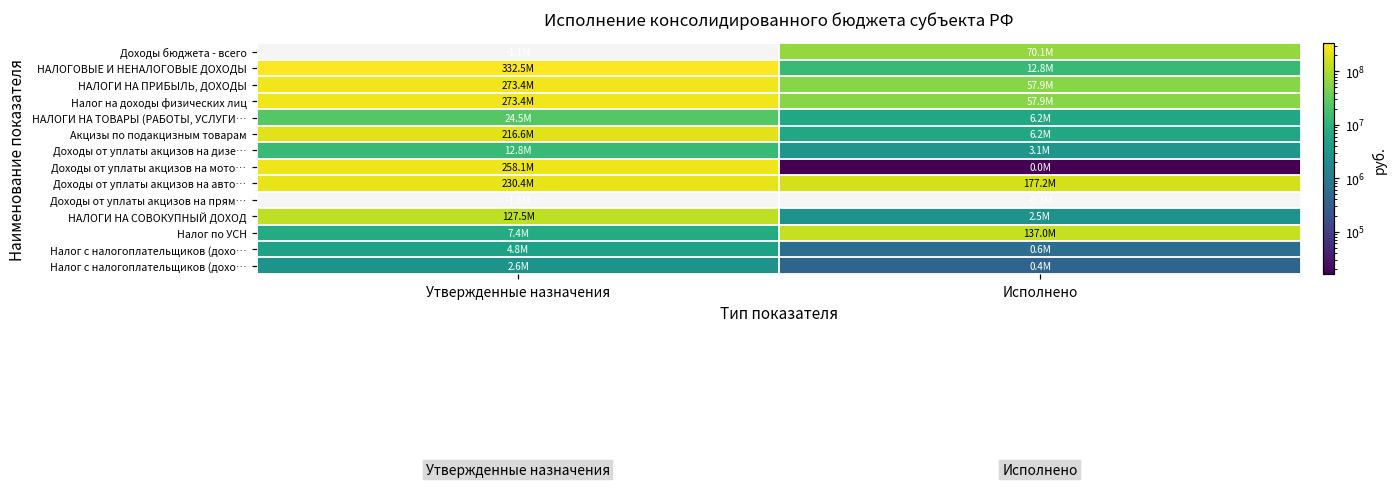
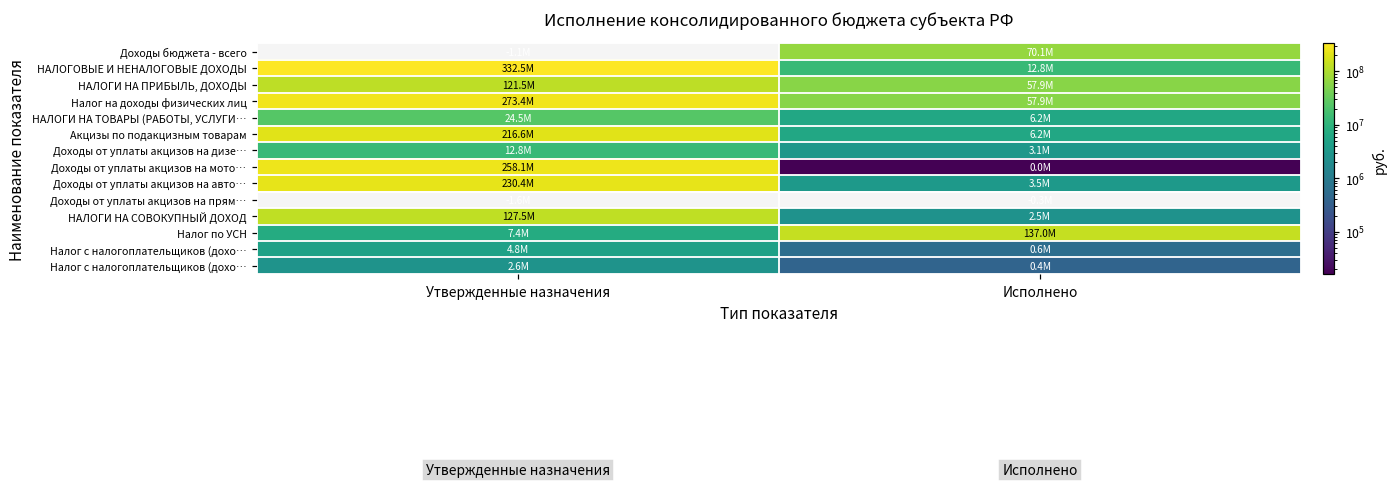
НАЛОГИ НА ПРИБЫЛЬ, ДОХОДЫ, Утвержденные назначения: 273.4M -> 121.5M
Доходы от уплаты акцизов на авто…, Исполнено: 177.2M -> 3.5M
